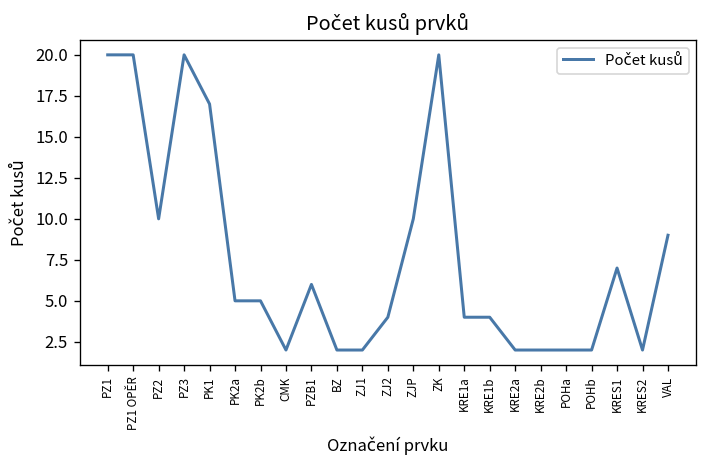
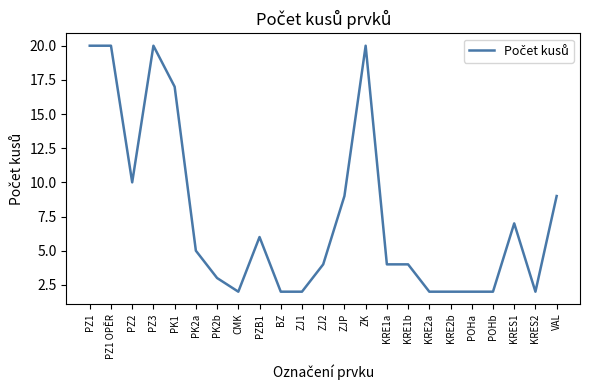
PK2b: 5 -> 3
ZJP: 10 -> 9
